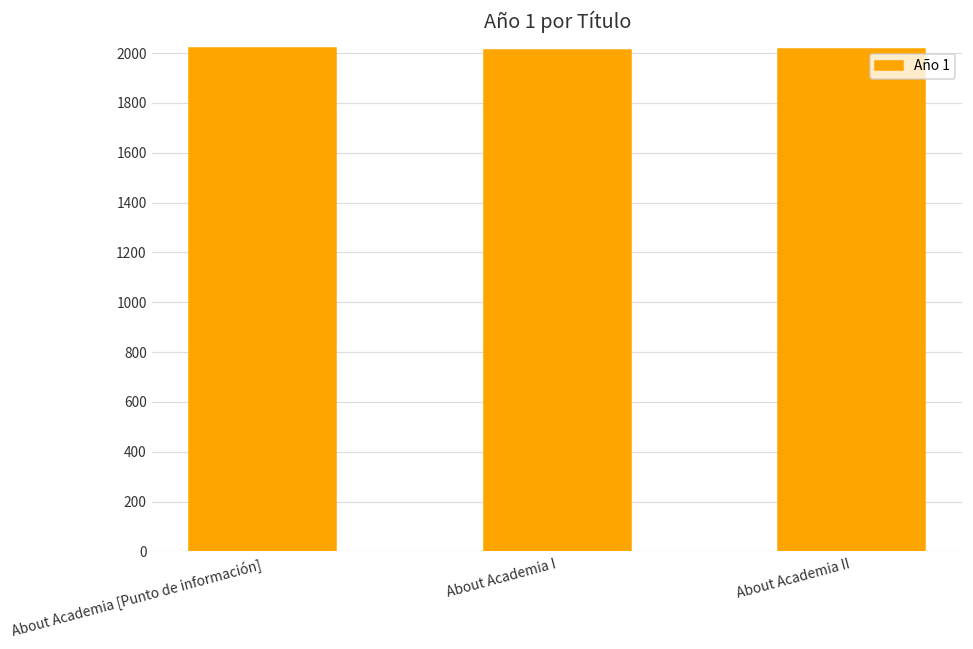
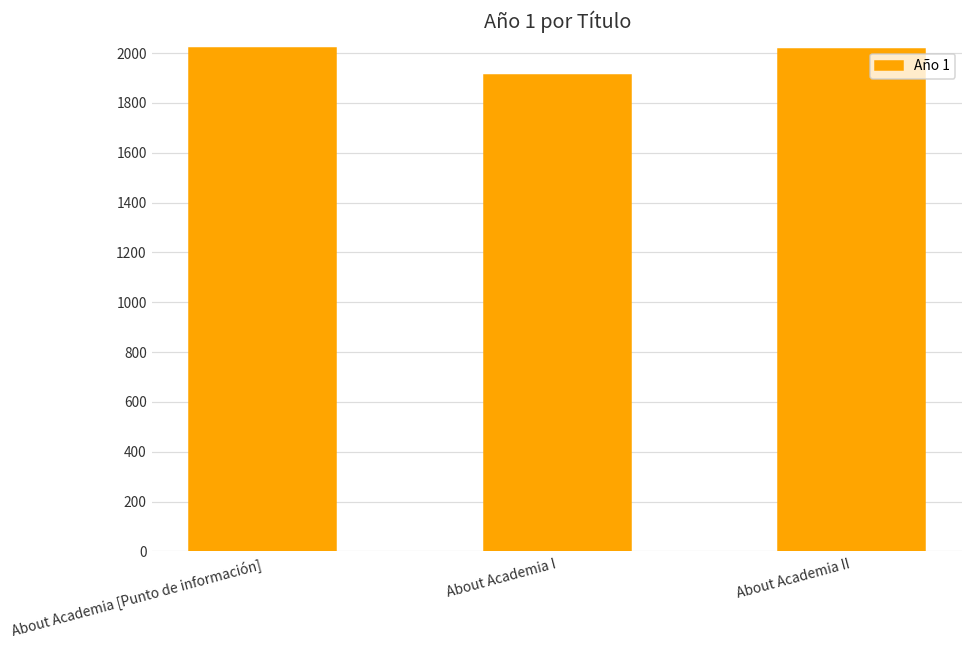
About Academia I: 2010 -> 1910
